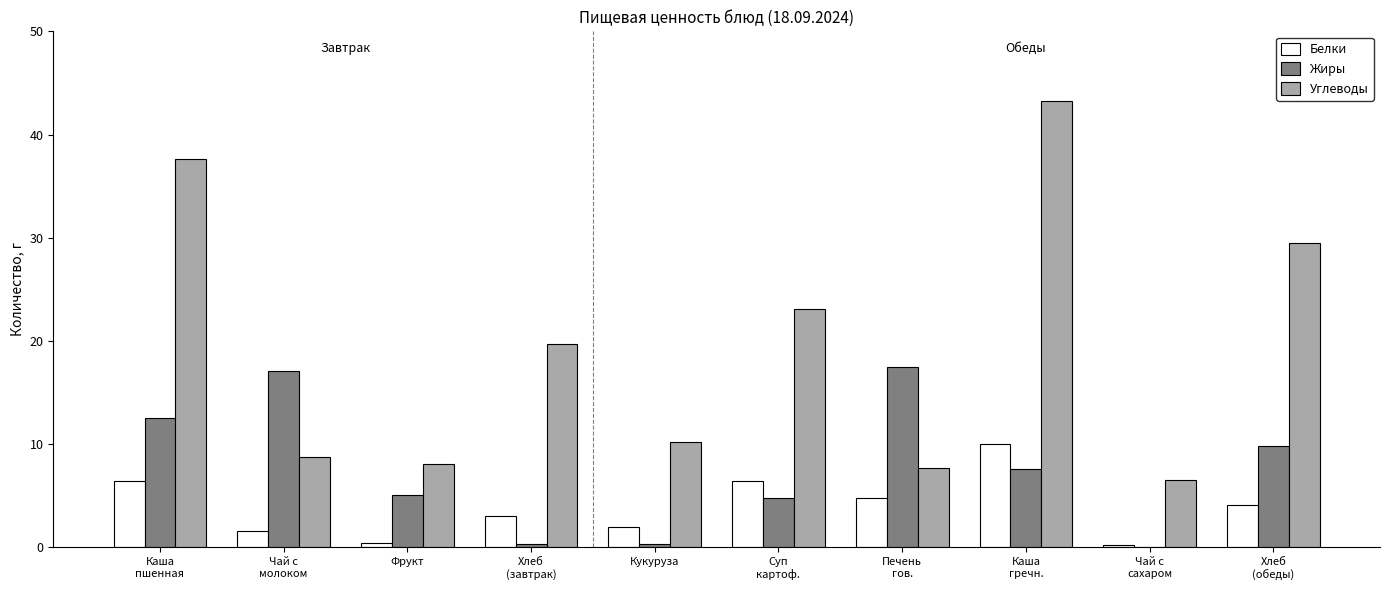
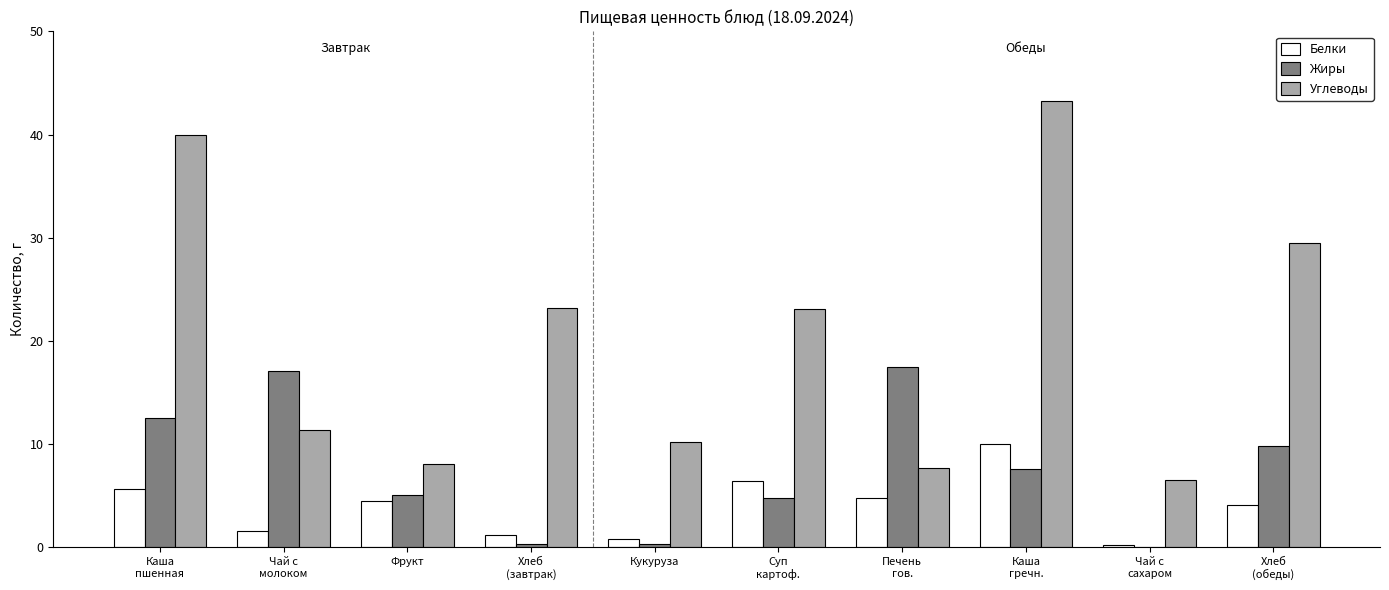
Белки, Каша пшенная: 6.4 -> 5.6
Углеводы, Каша пшенная: 37.6 -> 40.0
Углеводы, Чай с молоком: 8.7 -> 11.4
Белки, Фрукт: 0.4 -> 4.5
Белки, Хлеб (завтрак): 3.1 -> 1.2
Углеводы, Хлеб (завтрак): 19.7 -> 23.2
Белки, Кукуруза: 2.0 -> 0.8
